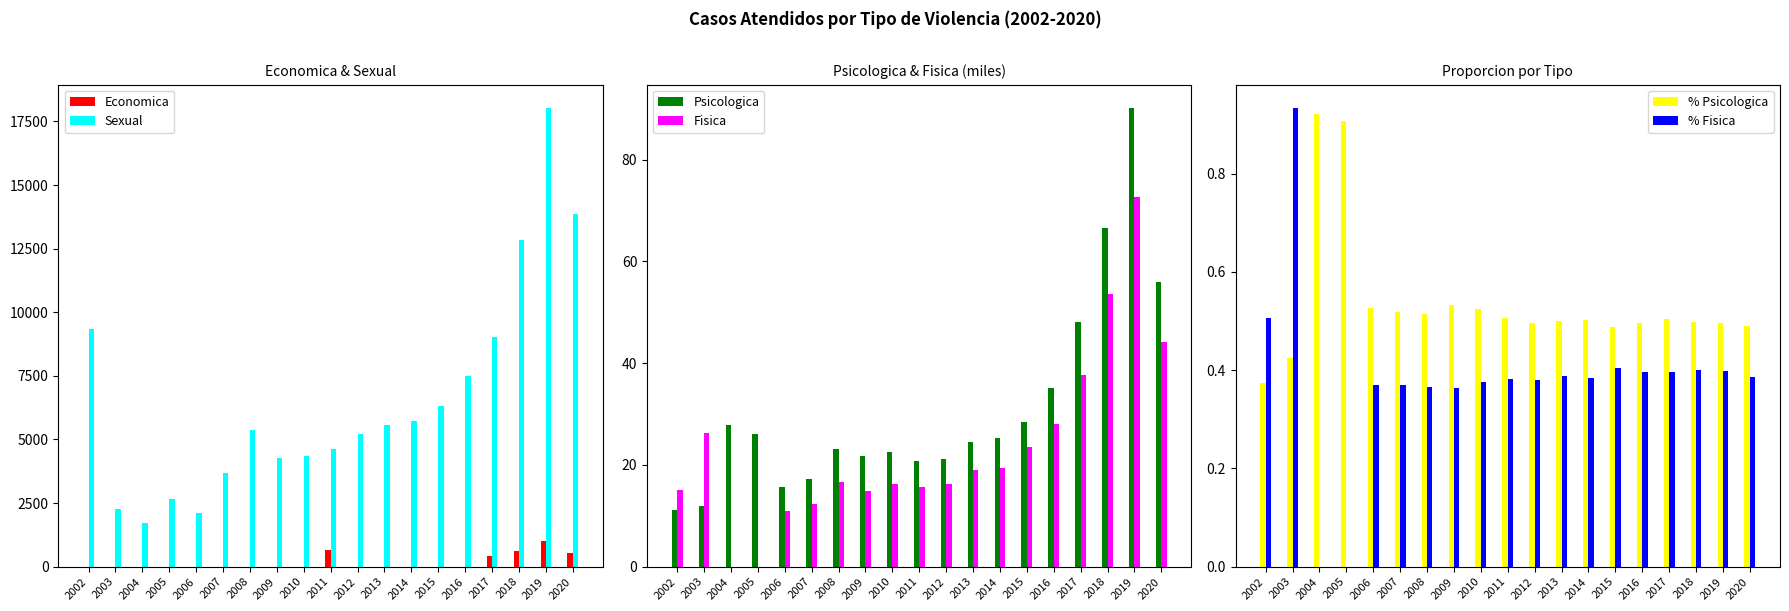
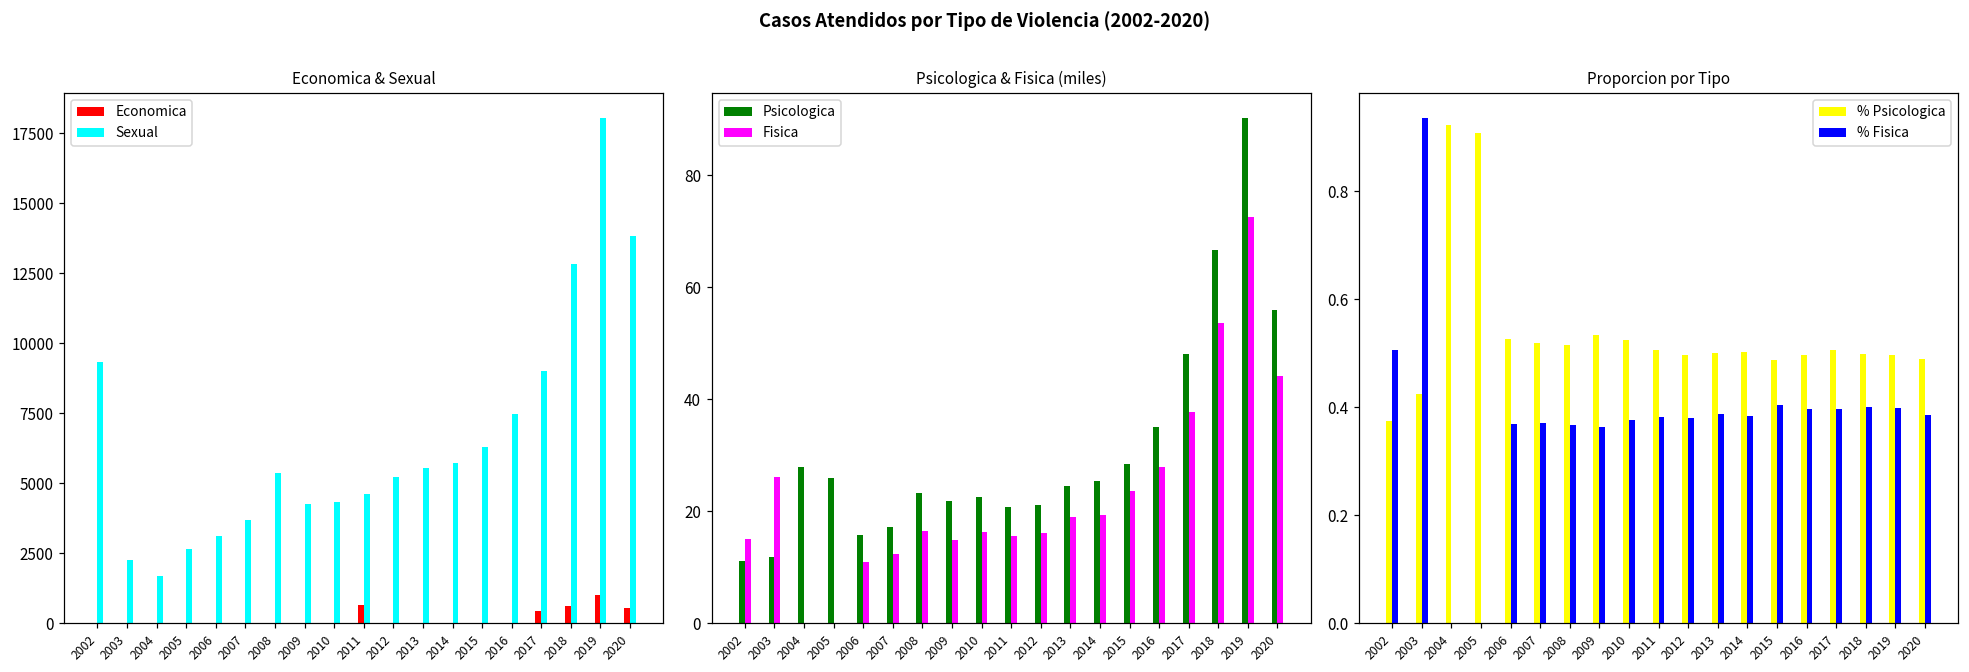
Economica & Sexual, Sexual, 2006: 2100 -> 3100
